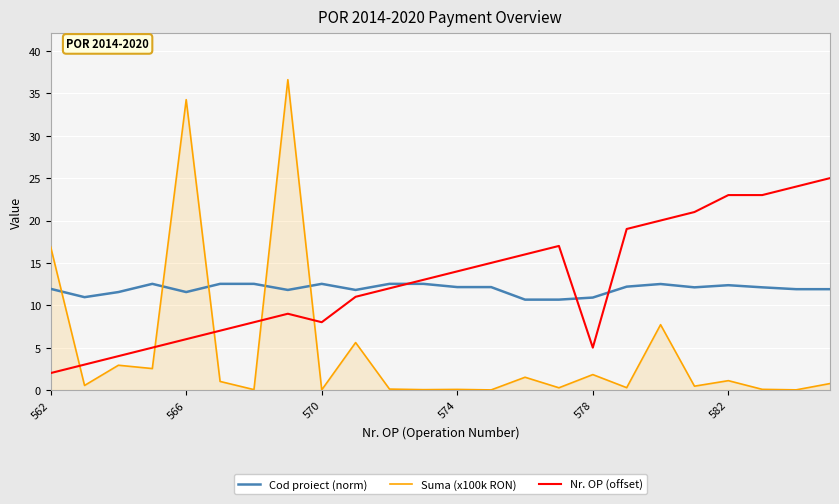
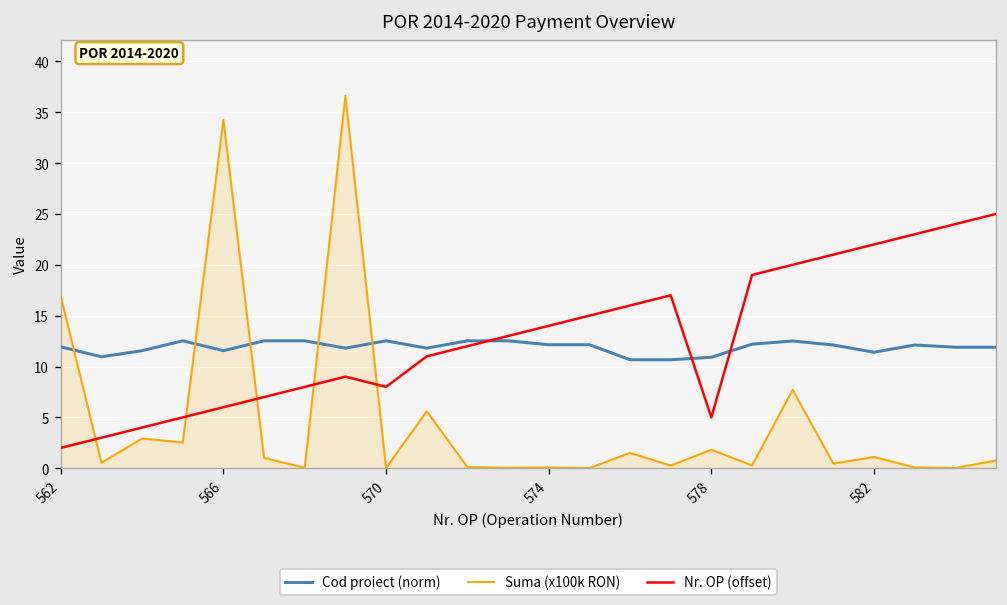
Cod proiect (norm), 582: 12 -> 11
Nr. OP (offset), 582: 23 -> 22
